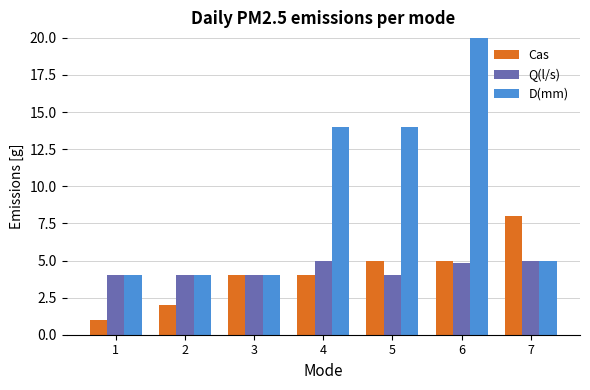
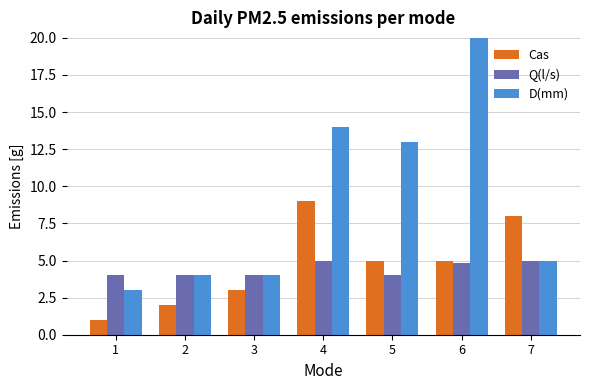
D(mm), 1: 4 -> 3
Cas, 3: 4 -> 3
Cas, 4: 4 -> 9
D(mm), 5: 14 -> 13
